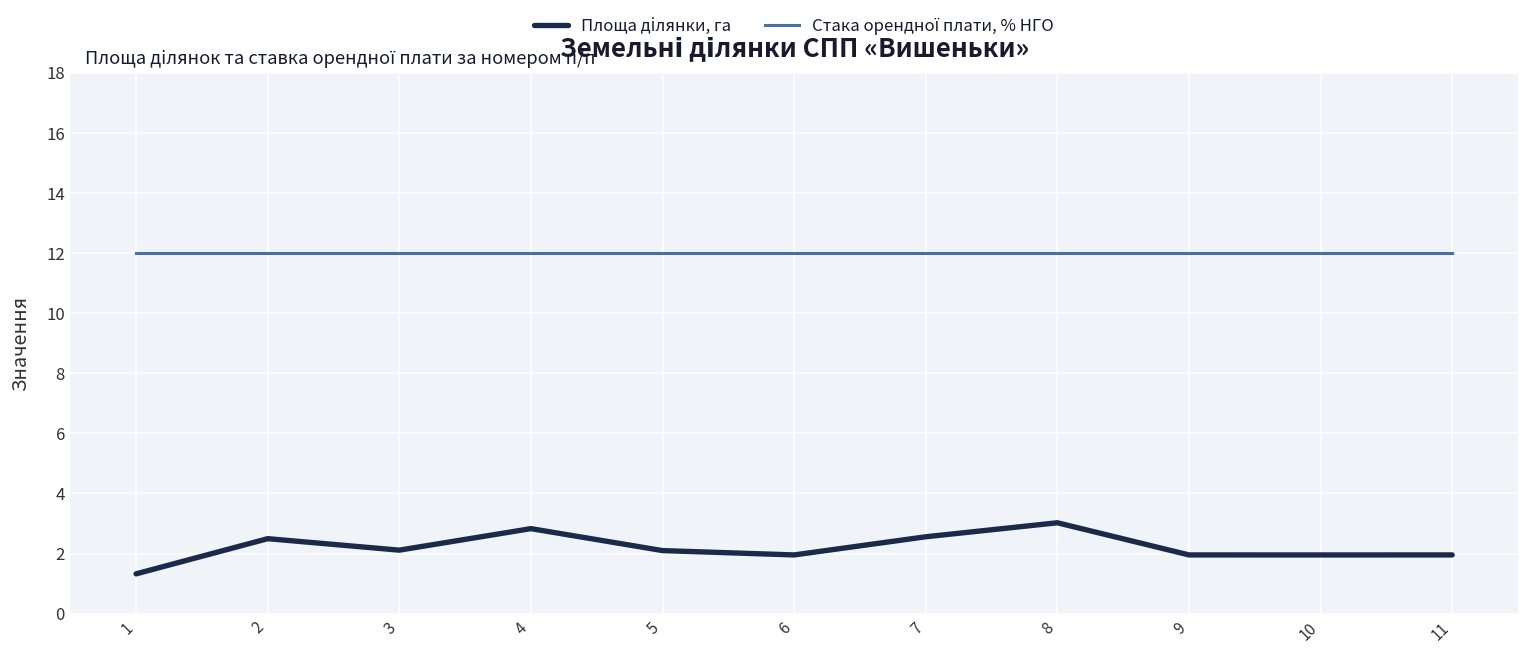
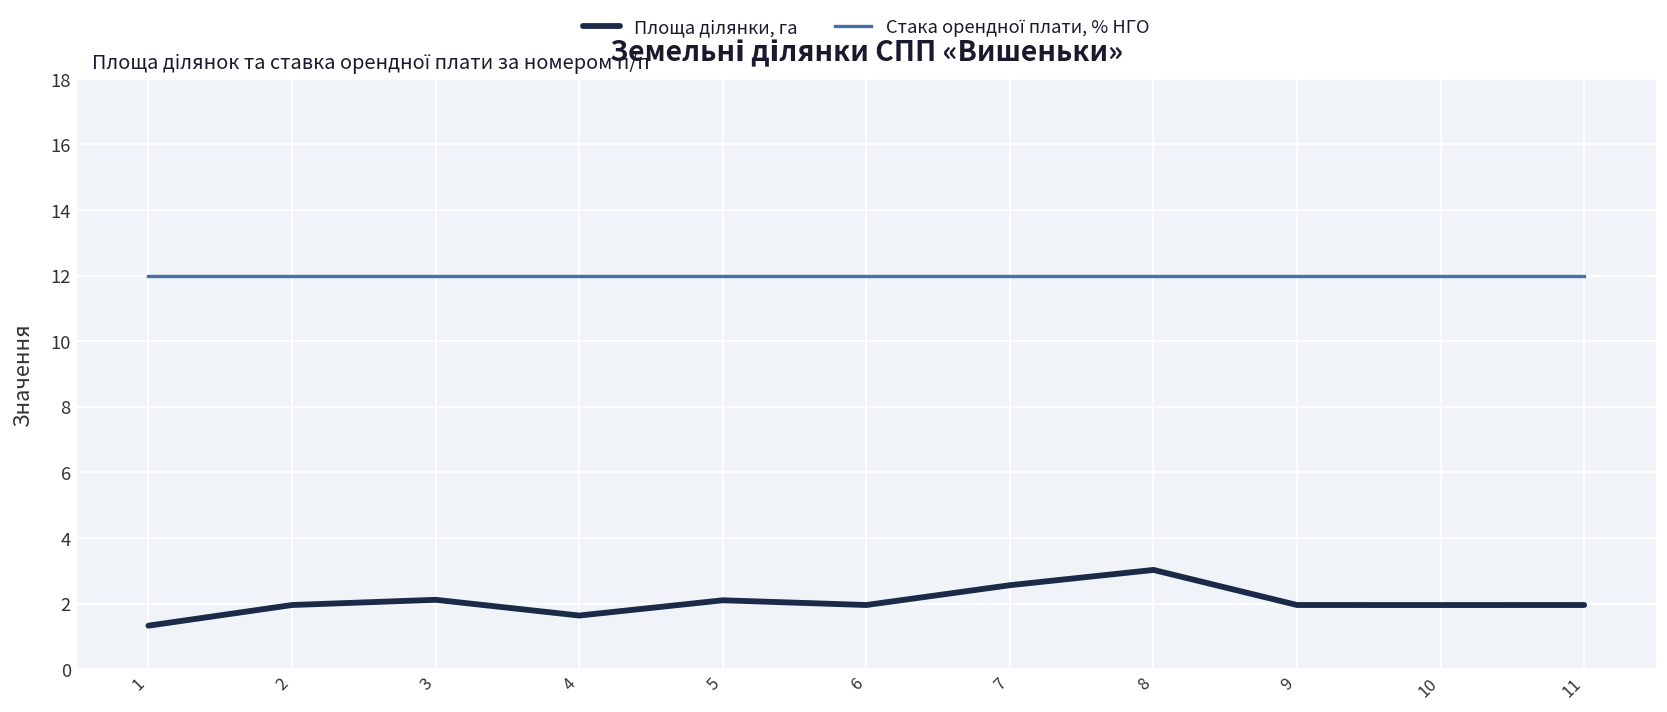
Площа ділянки, га, 2: 2.5 -> 2.0
Площа ділянки, га, 4: 2.8 -> 1.6
